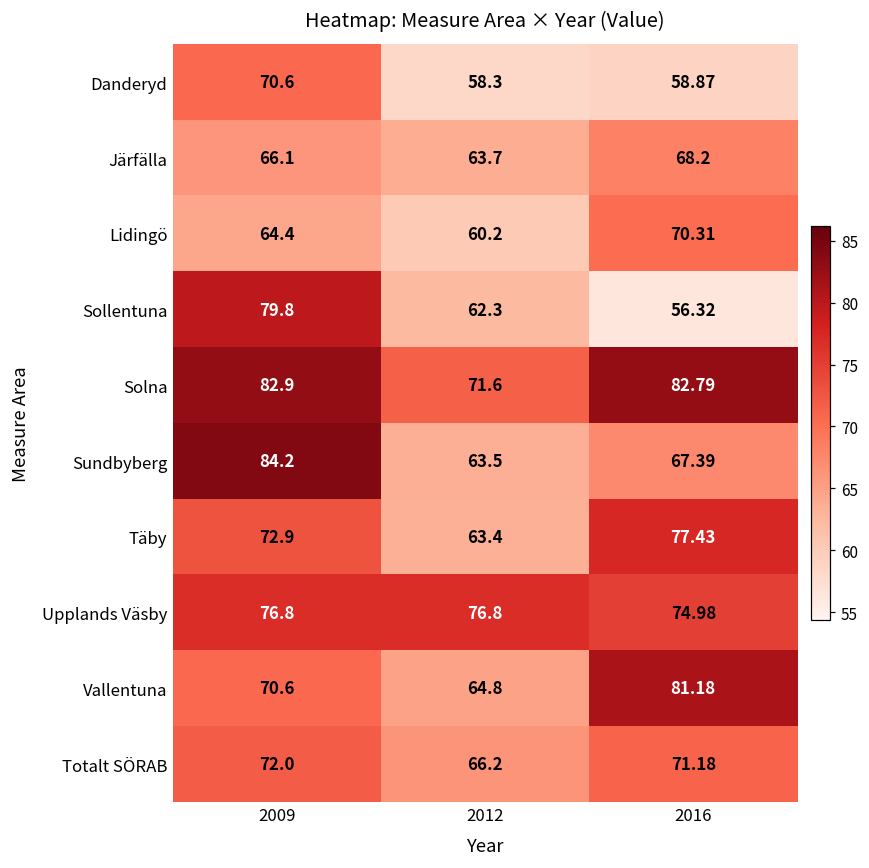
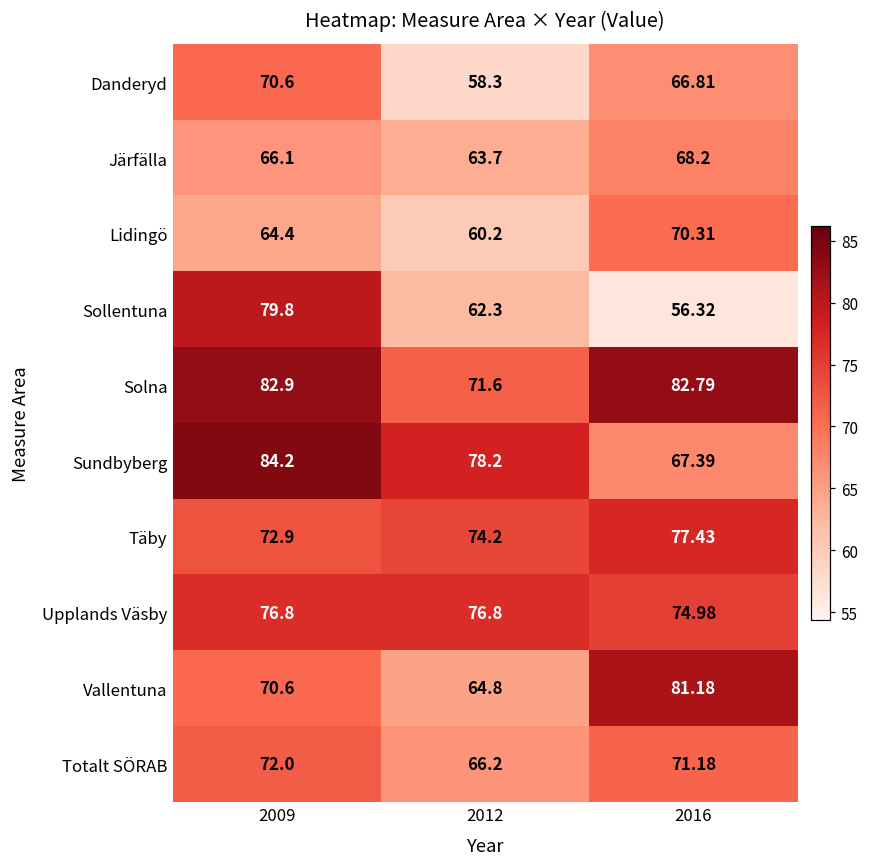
Danderyd, 2016: 58.87 -> 66.81
Sundbyberg, 2012: 63.5 -> 78.2
Täby, 2012: 63.4 -> 74.2
